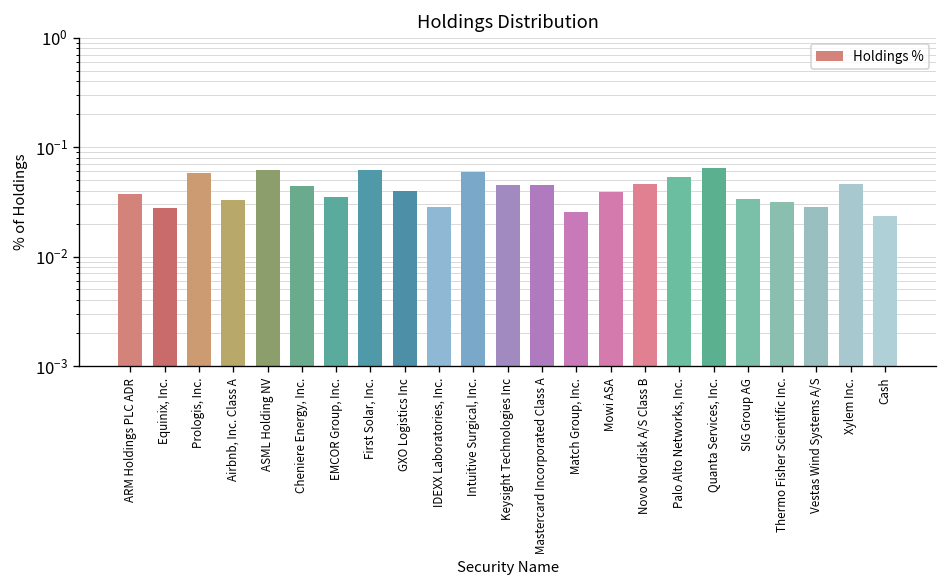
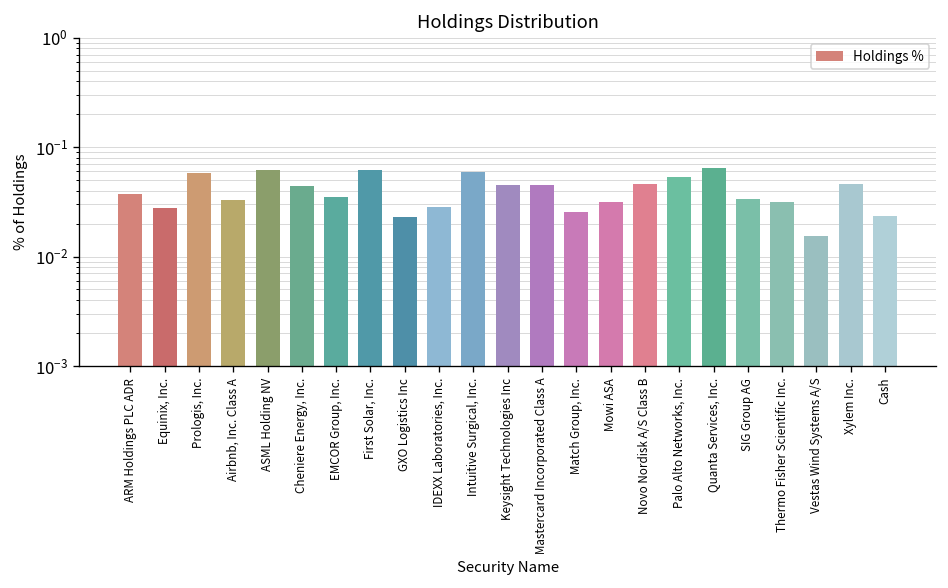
GXO Logistics Inc: 0.04 -> 0.023
Mowi ASA: 0.039 -> 0.031
Vestas Wind Systems A/S: 0.028 -> 0.015
